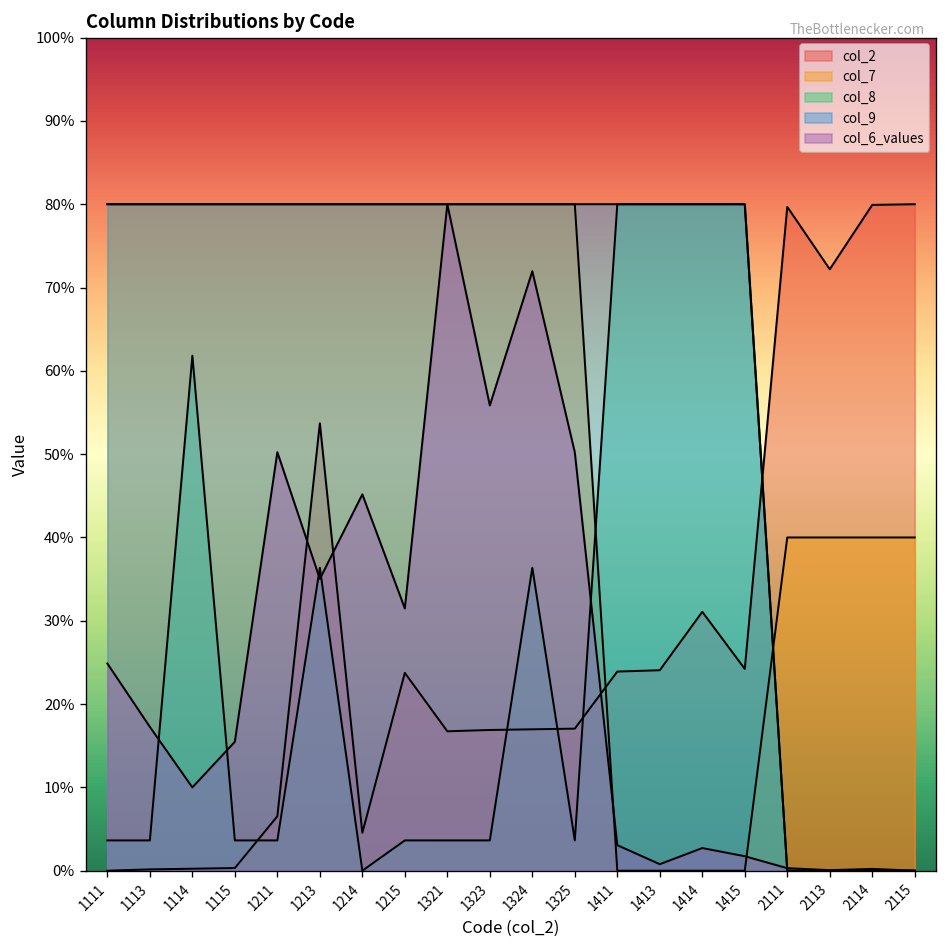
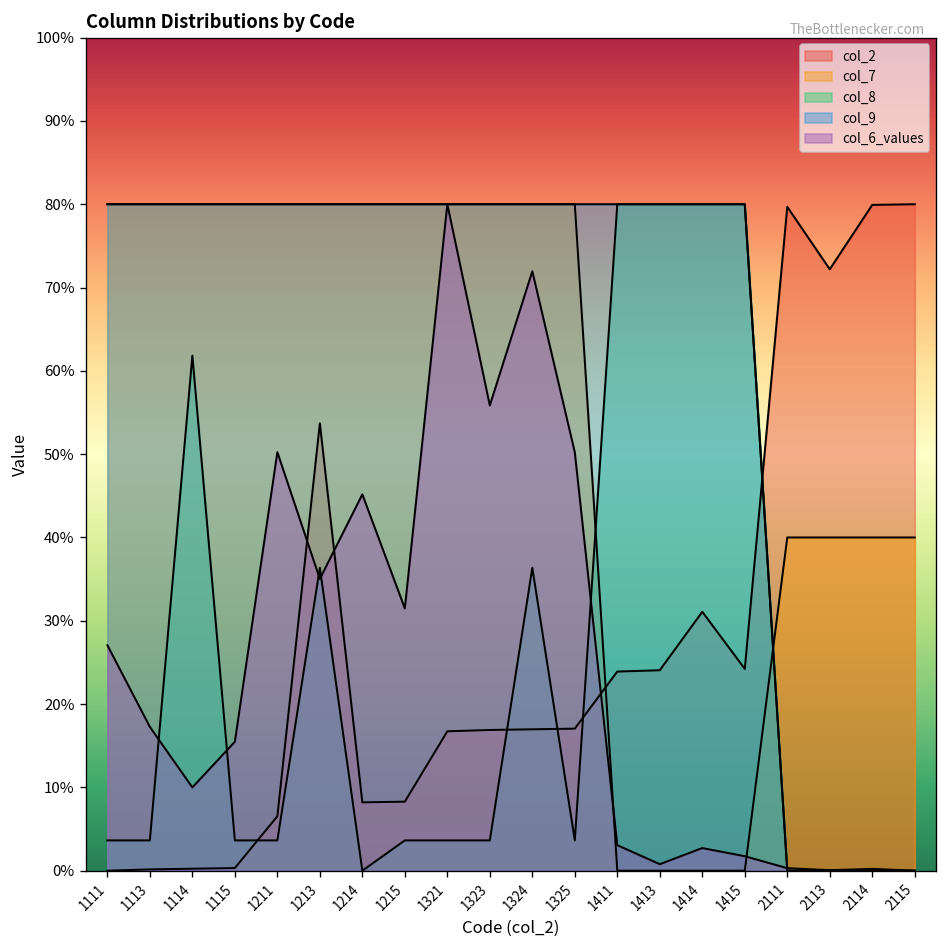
col_6_values, 1111: 25% -> 27%
col_2, 1214: 5% -> 8%
col_2, 1215: 24% -> 8%
